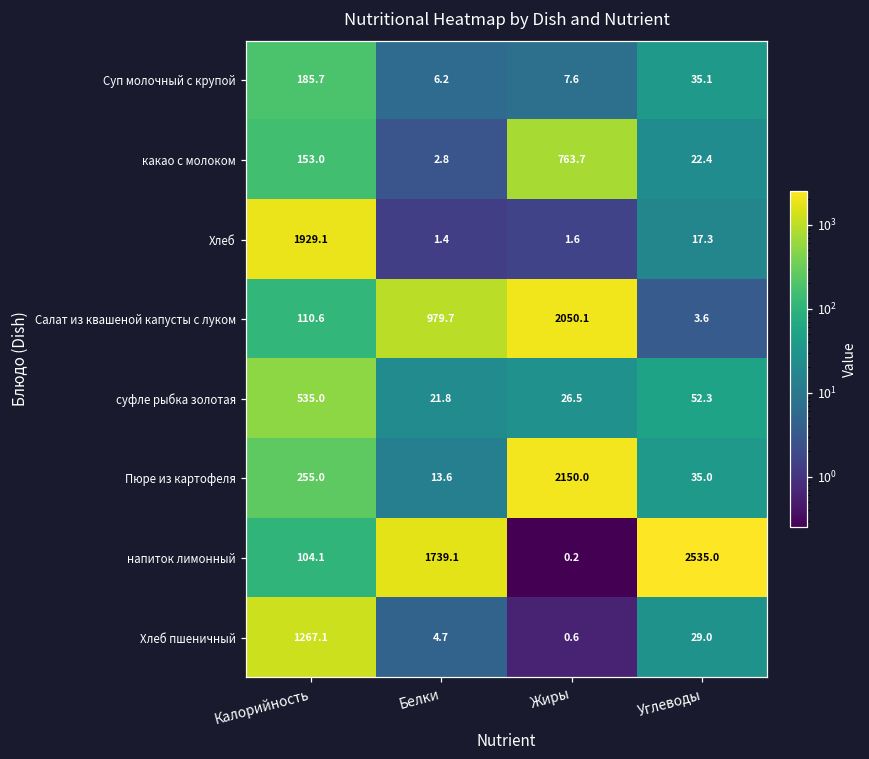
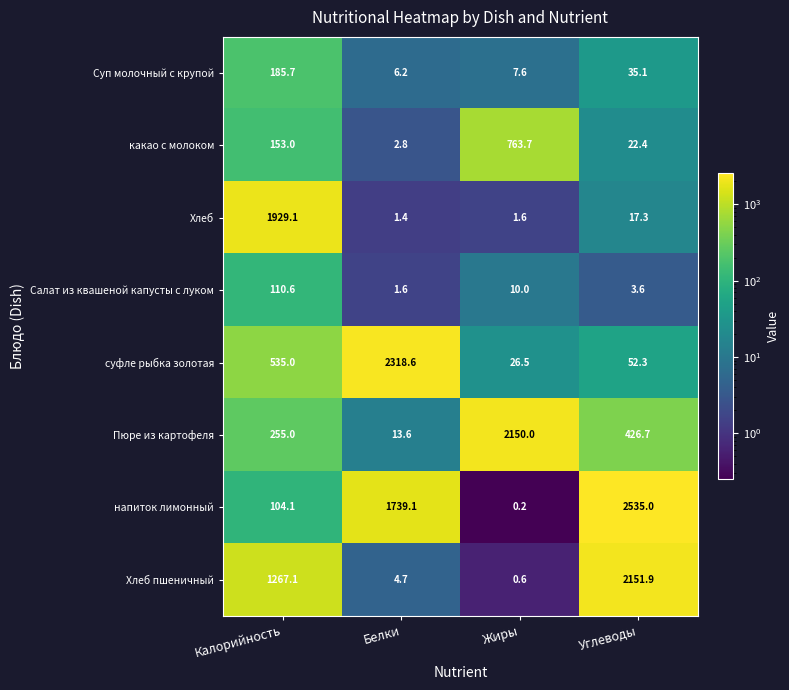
Салат из квашеной капусты с луком, Белки: 979.7 -> 1.6
Салат из квашеной капусты с луком, Жиры: 2050.1 -> 10.0
суфле рыбка золотая, Белки: 21.8 -> 2318.6
Пюре из картофеля, Углеводы: 35.0 -> 426.7
Хлеб пшеничный, Углеводы: 29.0 -> 2151.9
